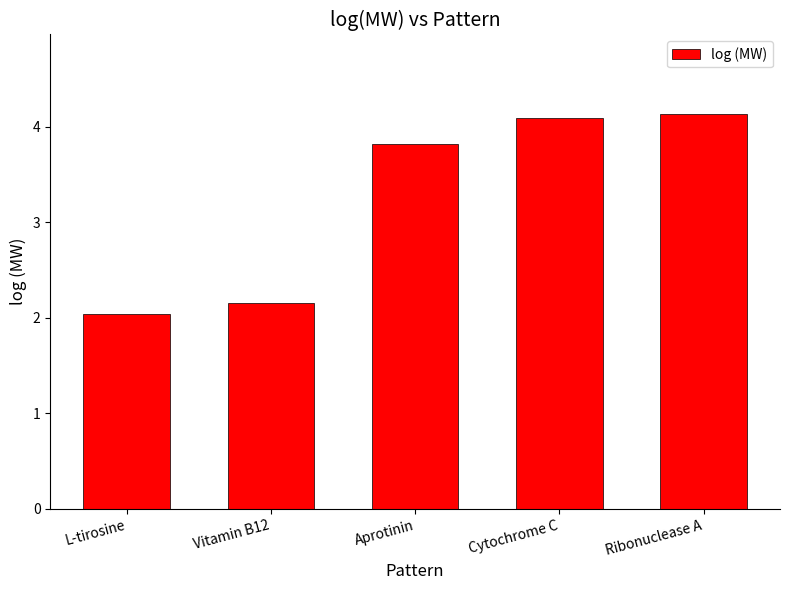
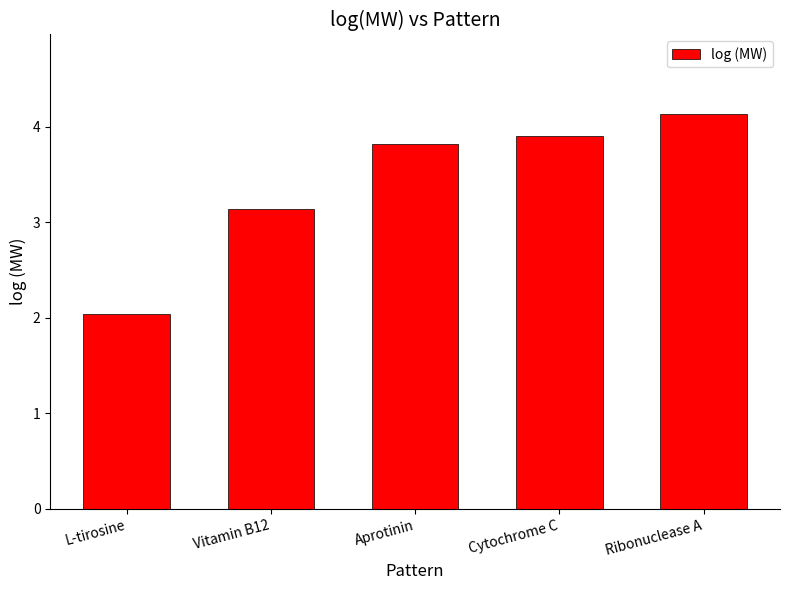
Vitamin B12: 2.2 -> 3.1
Cytochrome C: 4.1 -> 3.9
